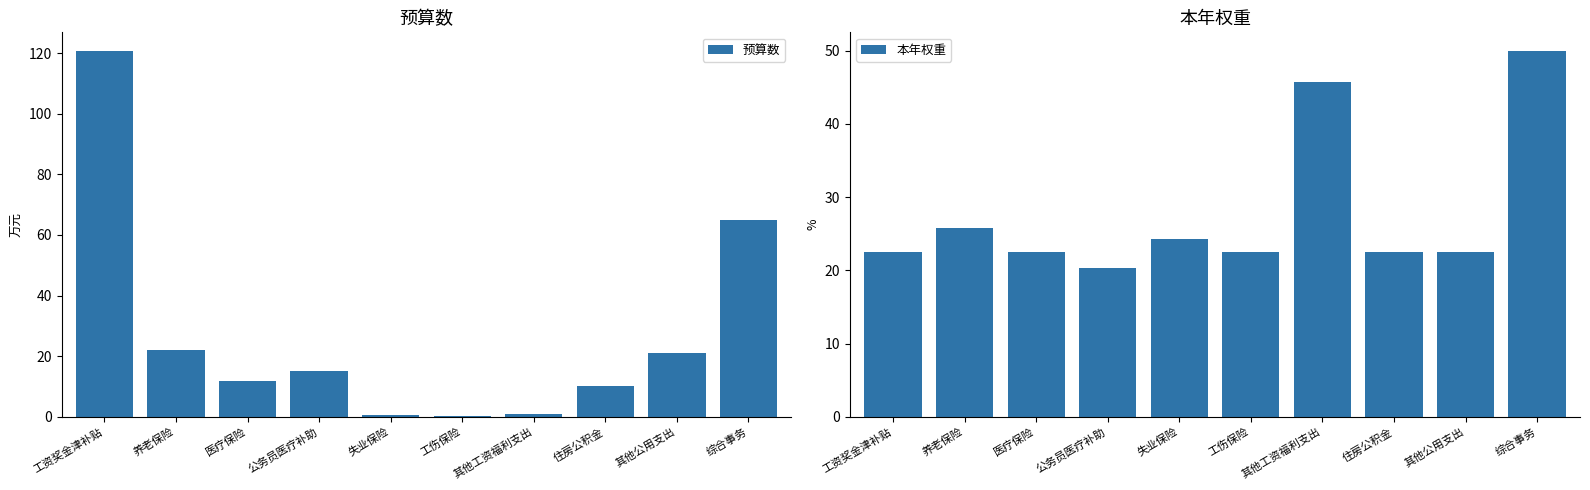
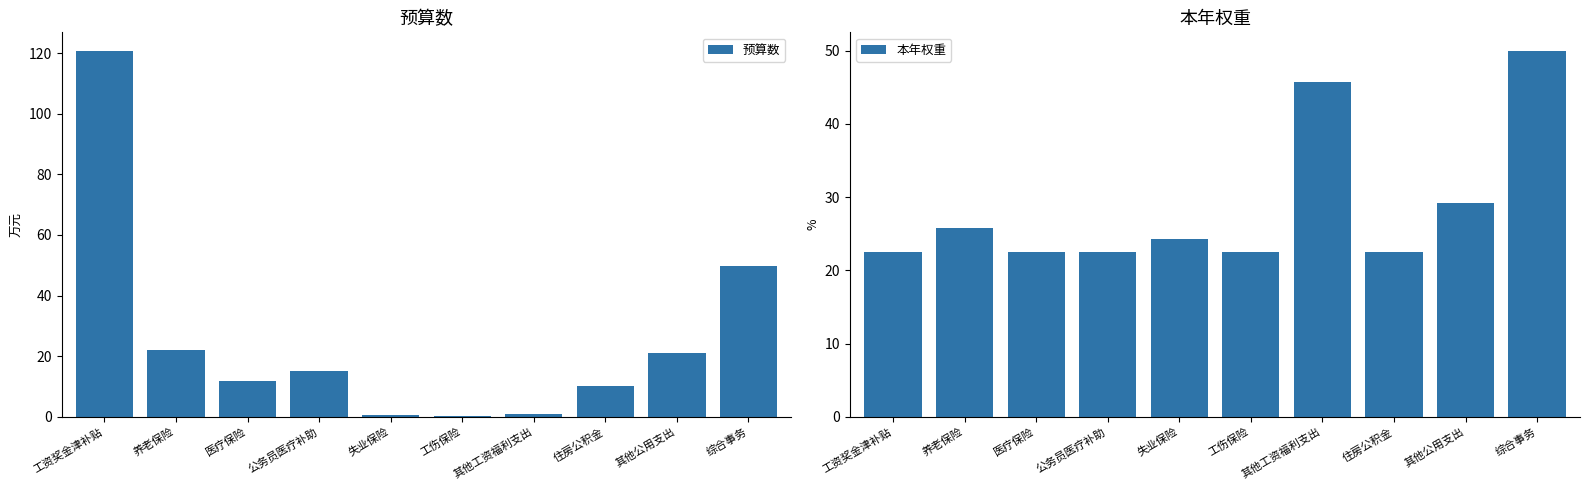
预算数, 综合事务: 65 -> 50
本年权重, 公务员医疗补助: 20 -> 23
本年权重, 其他公用支出: 23 -> 29
